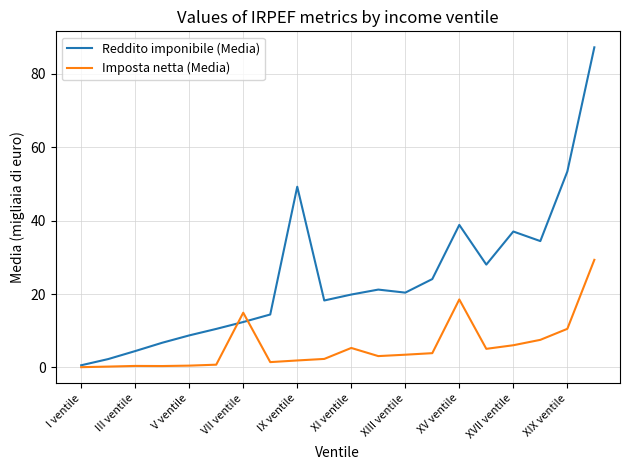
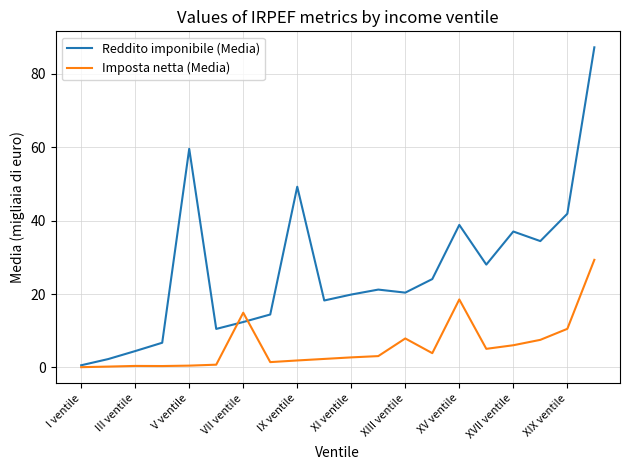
Reddito imponibile (Media), V ventile: 9 -> 60
Imposta netta (Media), XI ventile: 5 -> 3
Imposta netta (Media), XIII ventile: 3 -> 8
Reddito imponibile (Media), XIX ventile: 53 -> 42
